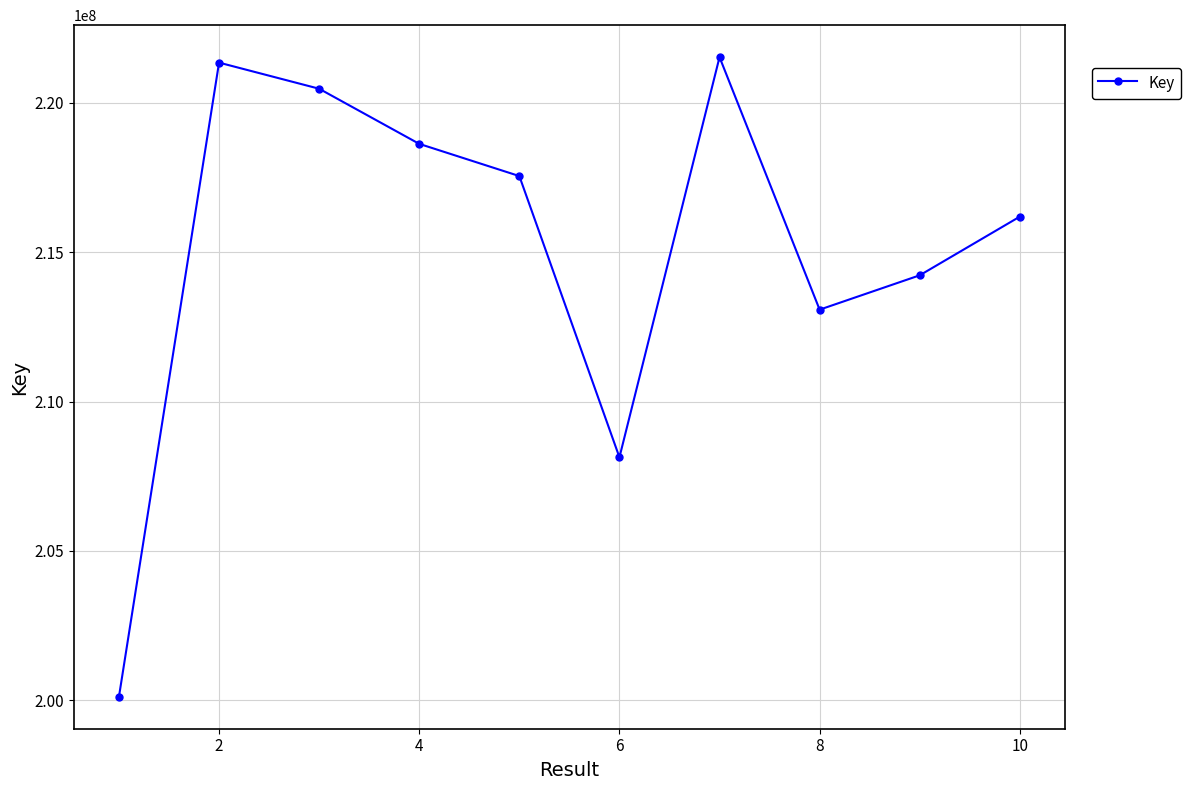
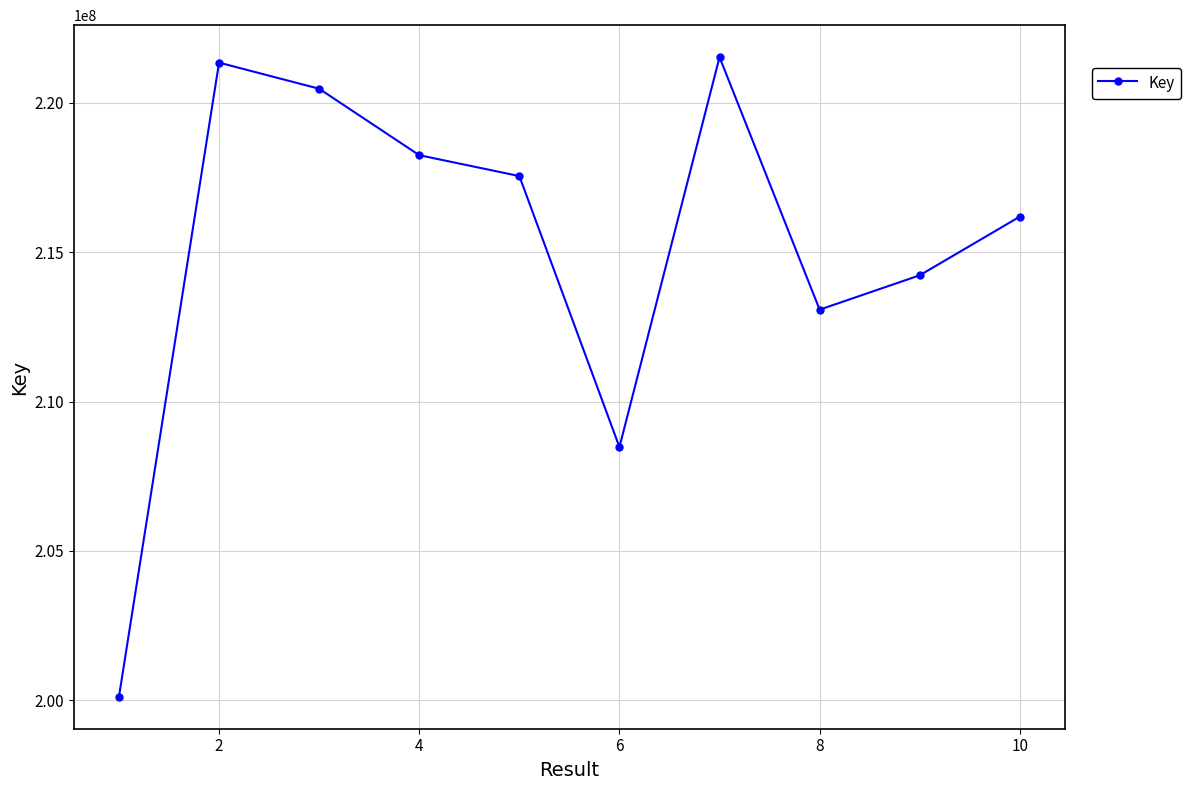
4: 218600000 -> 218200000
6: 208100000 -> 208500000
